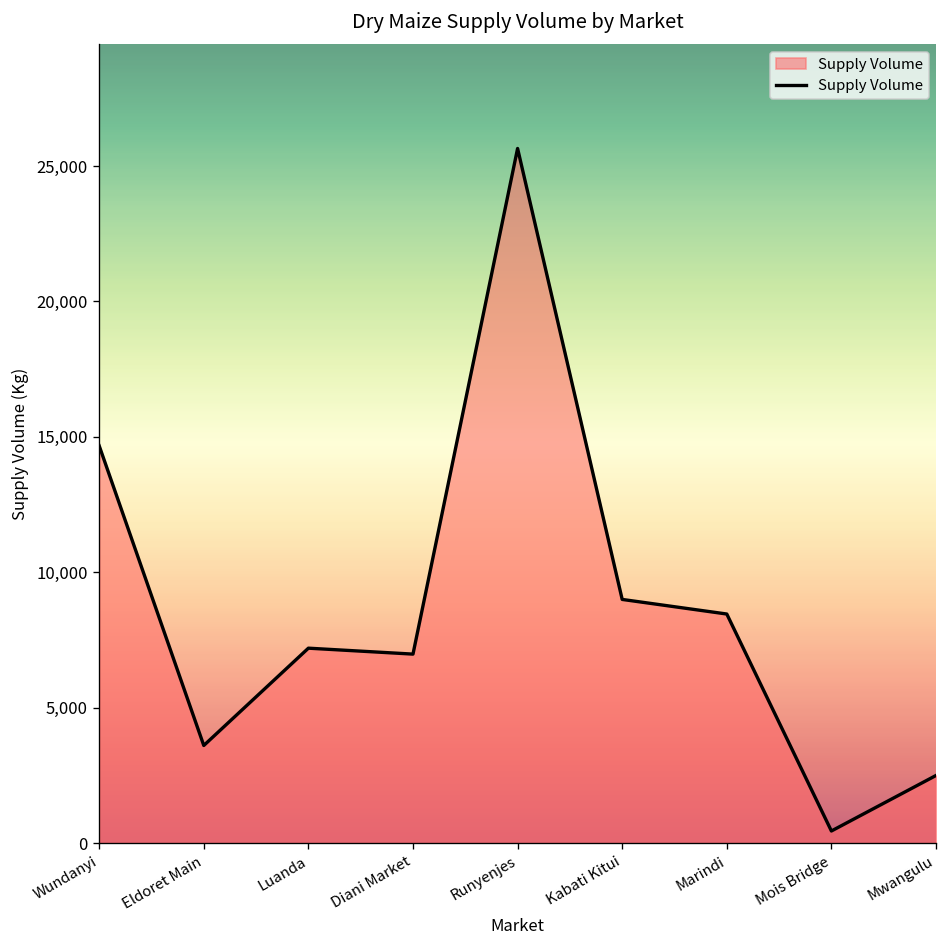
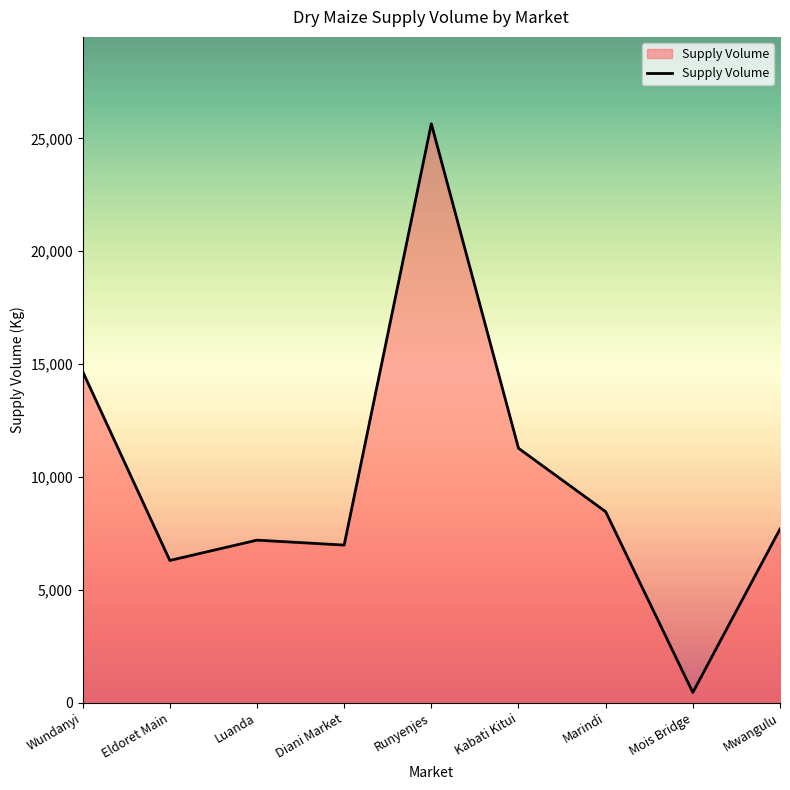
Eldoret Main: 3,600 -> 6,300
Kabati Kitui: 9,000 -> 11,300
Mwangulu: 2,500 -> 7,700
